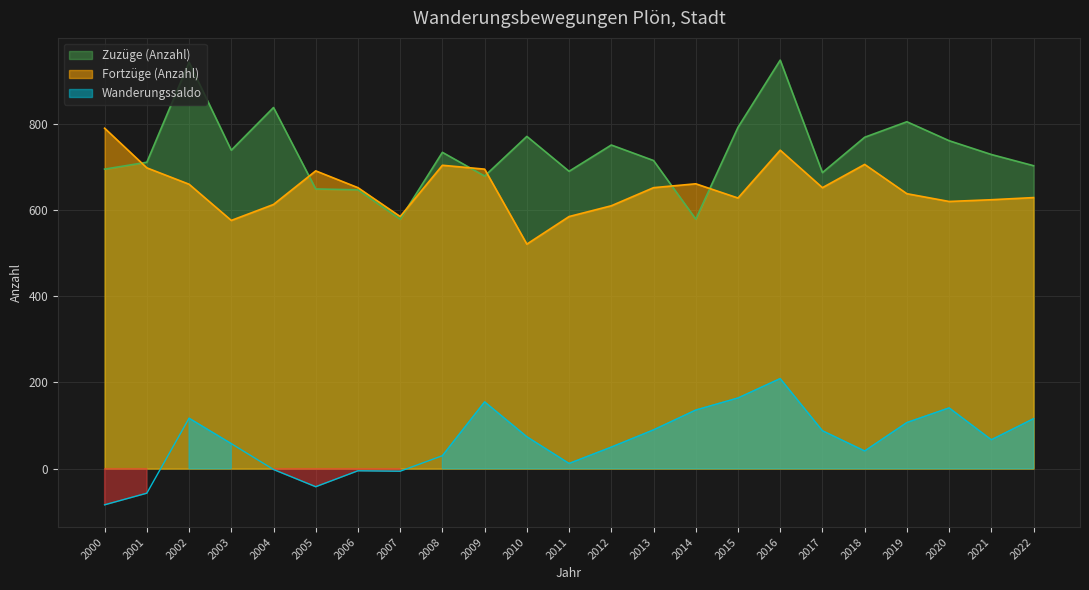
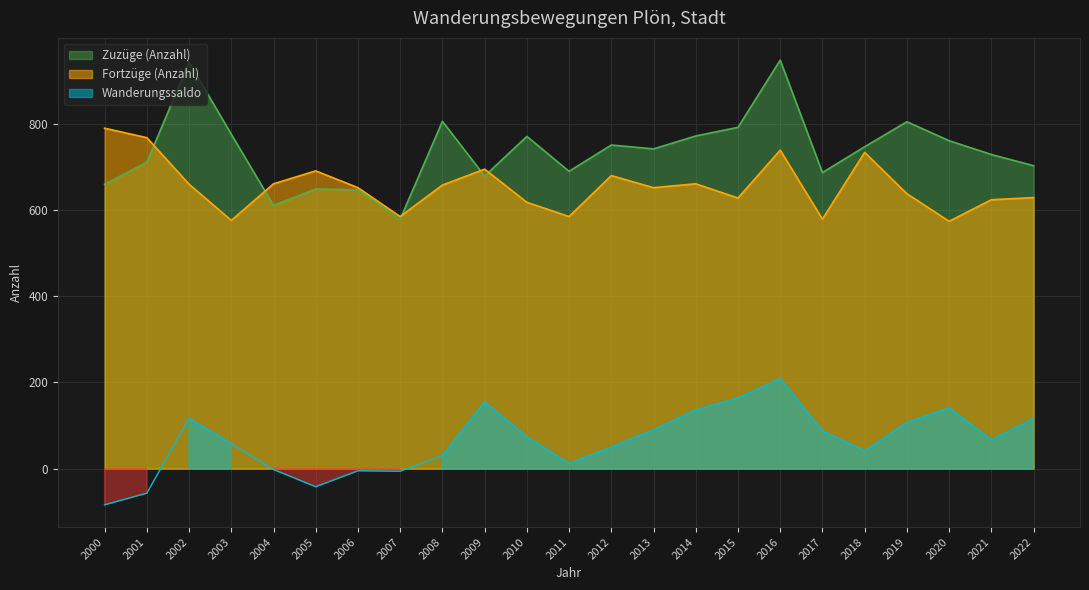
Zuzüge (Anzahl), 2000: 700 -> 660
Fortzüge (Anzahl), 2001: 700 -> 770
Zuzüge (Anzahl), 2003: 740 -> 780
Zuzüge (Anzahl), 2004: 840 -> 610
Fortzüge (Anzahl), 2004: 610 -> 660
Zuzüge (Anzahl), 2008: 730 -> 810
Fortzüge (Anzahl), 2008: 700 -> 660
Fortzüge (Anzahl), 2010: 520 -> 620
Fortzüge (Anzahl), 2012: 610 -> 680
Zuzüge (Anzahl), 2013: 720 -> 740
Zuzüge (Anzahl), 2014: 580 -> 770
Fortzüge (Anzahl), 2017: 650 -> 580
Zuzüge (Anzahl), 2018: 770 -> 750
Fortzüge (Anzahl), 2018: 710 -> 730
Fortzüge (Anzahl), 2020: 620 -> 570
